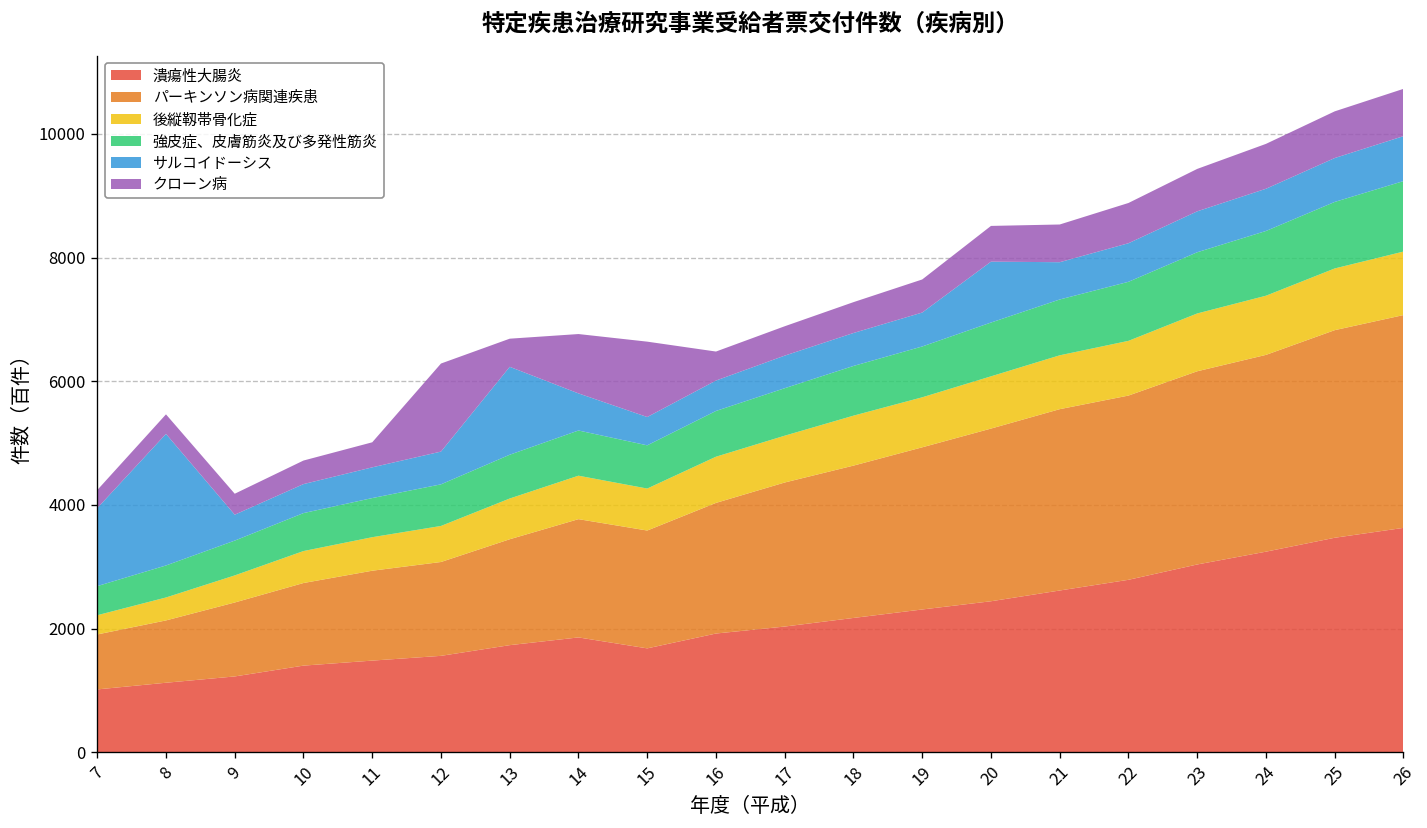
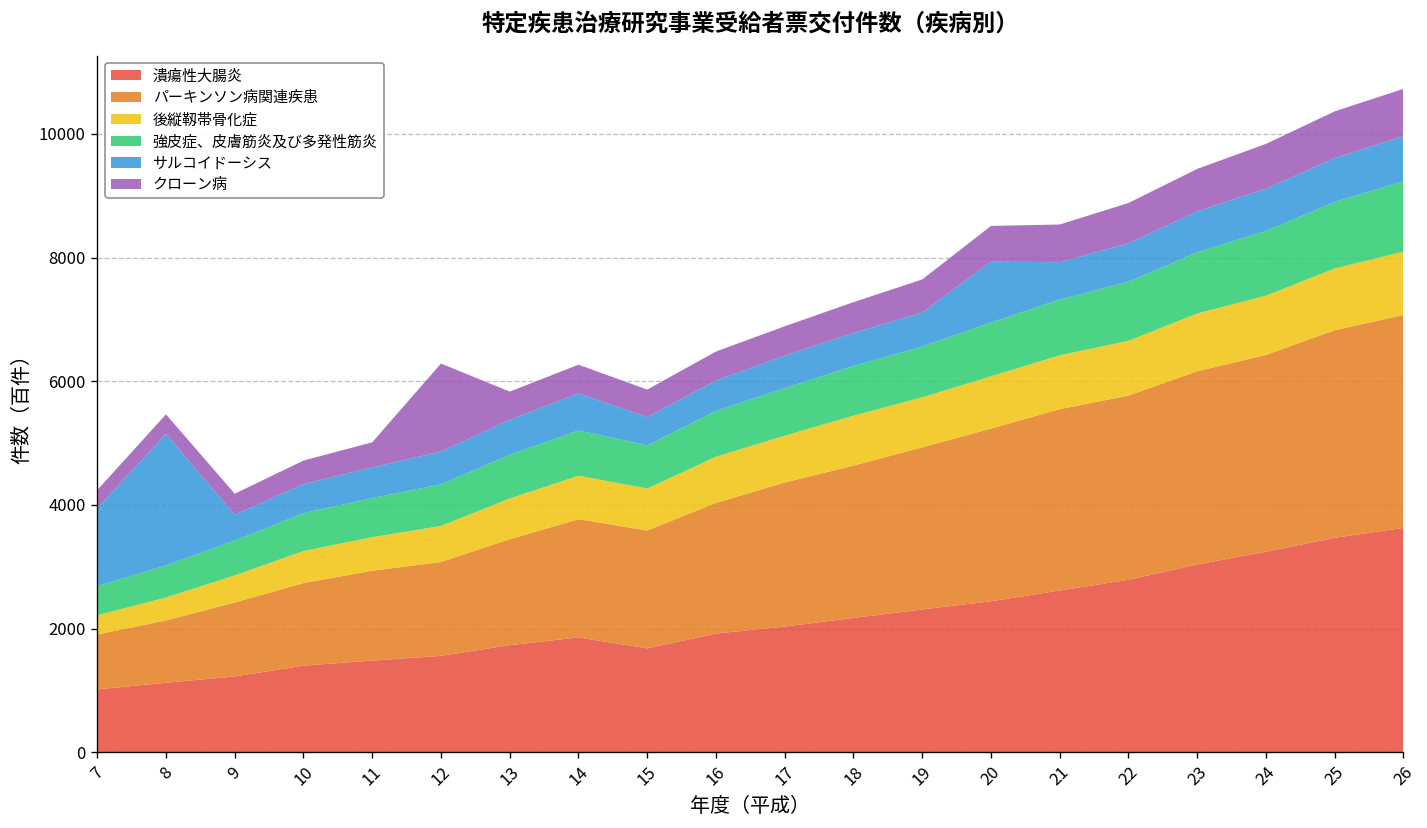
サルコイドーシス, 13: 1400 -> 600
クローン病, 14: 1000 -> 500
クローン病, 15: 1200 -> 400
